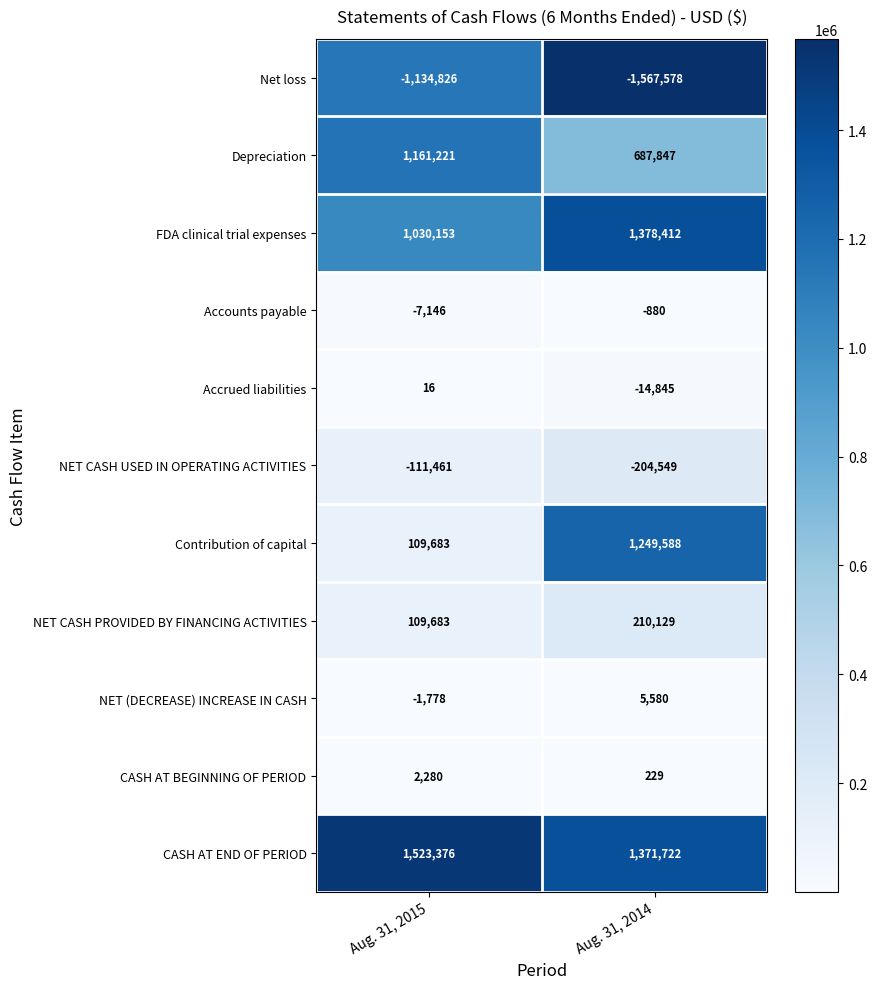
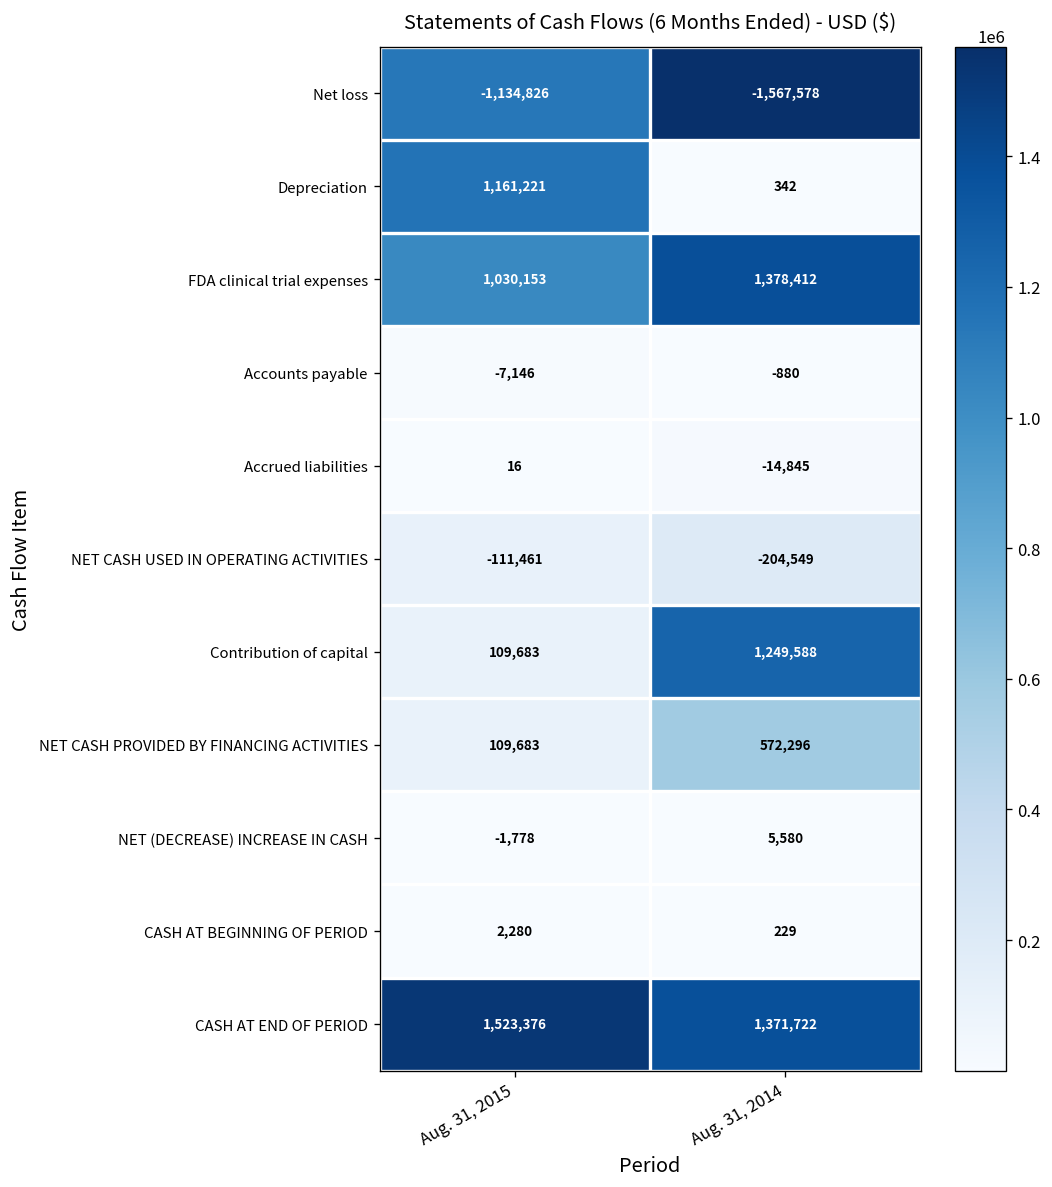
Depreciation, Aug. 31, 2014: 687,847 -> 342
NET CASH PROVIDED BY FINANCING ACTIVITIES, Aug. 31, 2014: 210,129 -> 572,296
